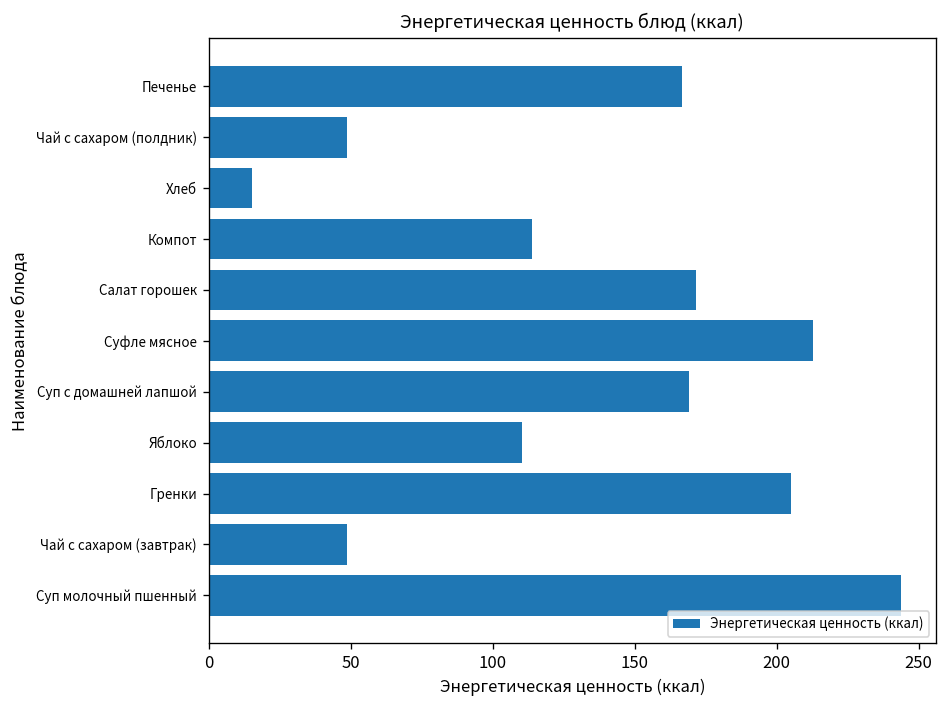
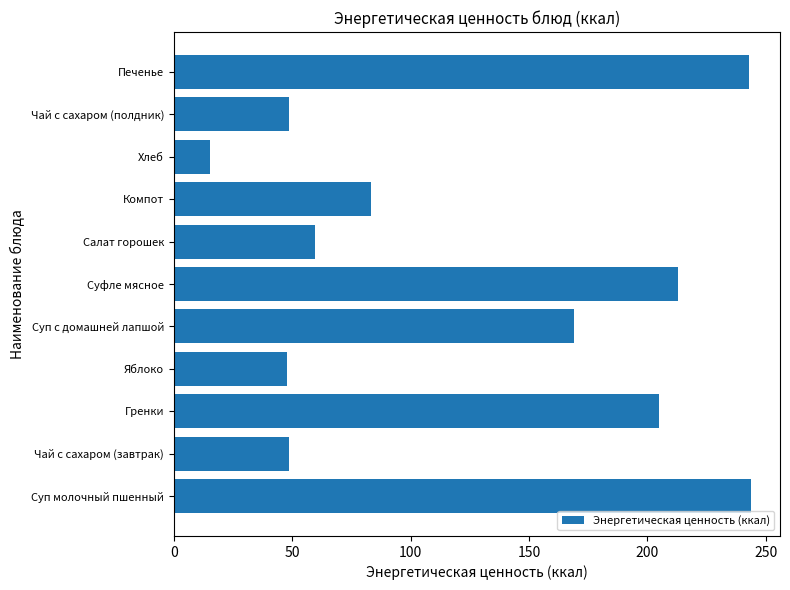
Печенье: 167 -> 243
Компот: 114 -> 83
Салат горошек: 172 -> 60
Яблоко: 110 -> 48
